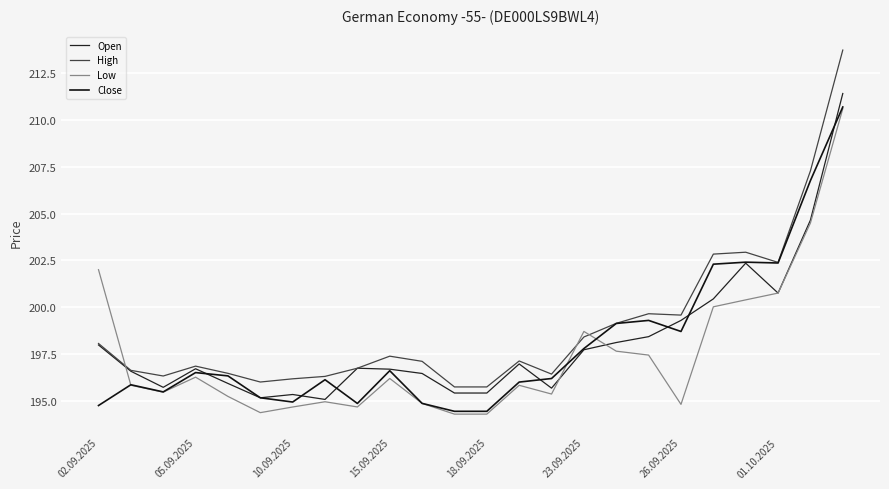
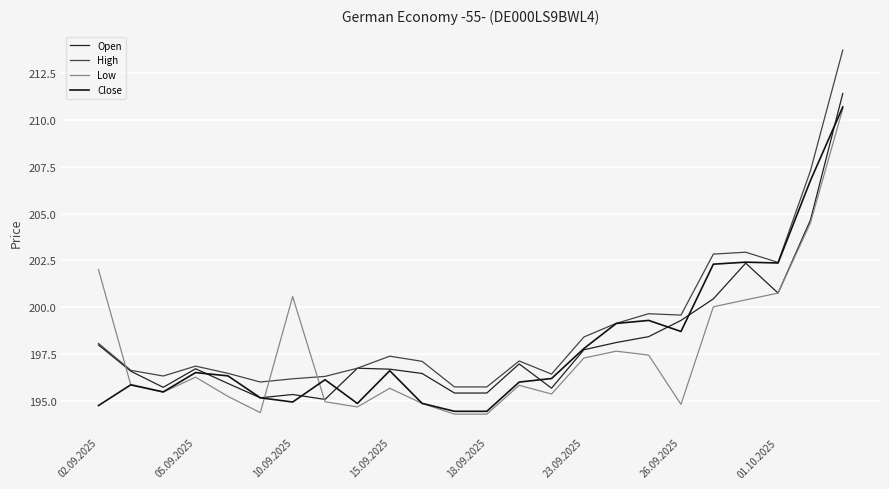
Low, 10.09.2025: 194.7 -> 200.6
Low, 15.09.2025: 196.2 -> 195.7
Low, 23.09.2025: 198.7 -> 197.3
